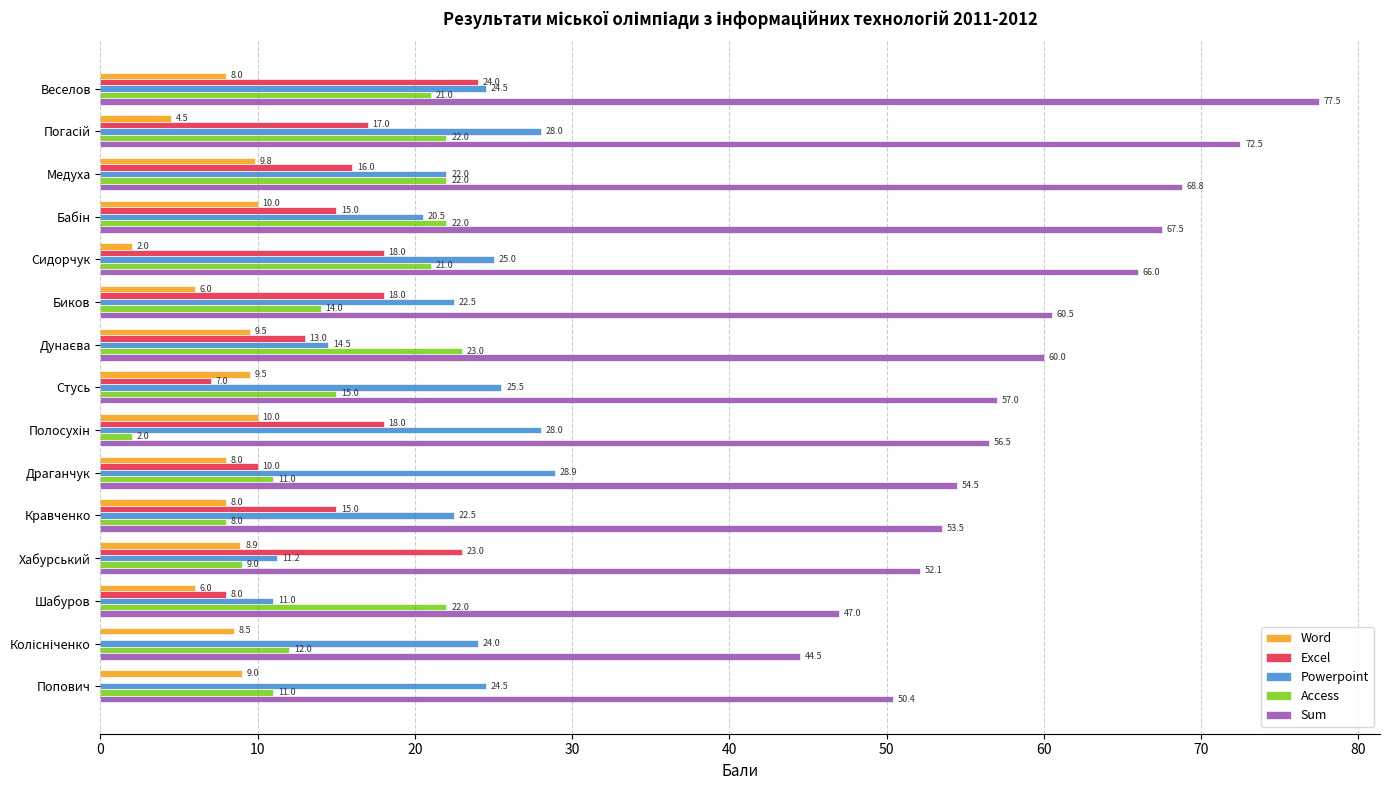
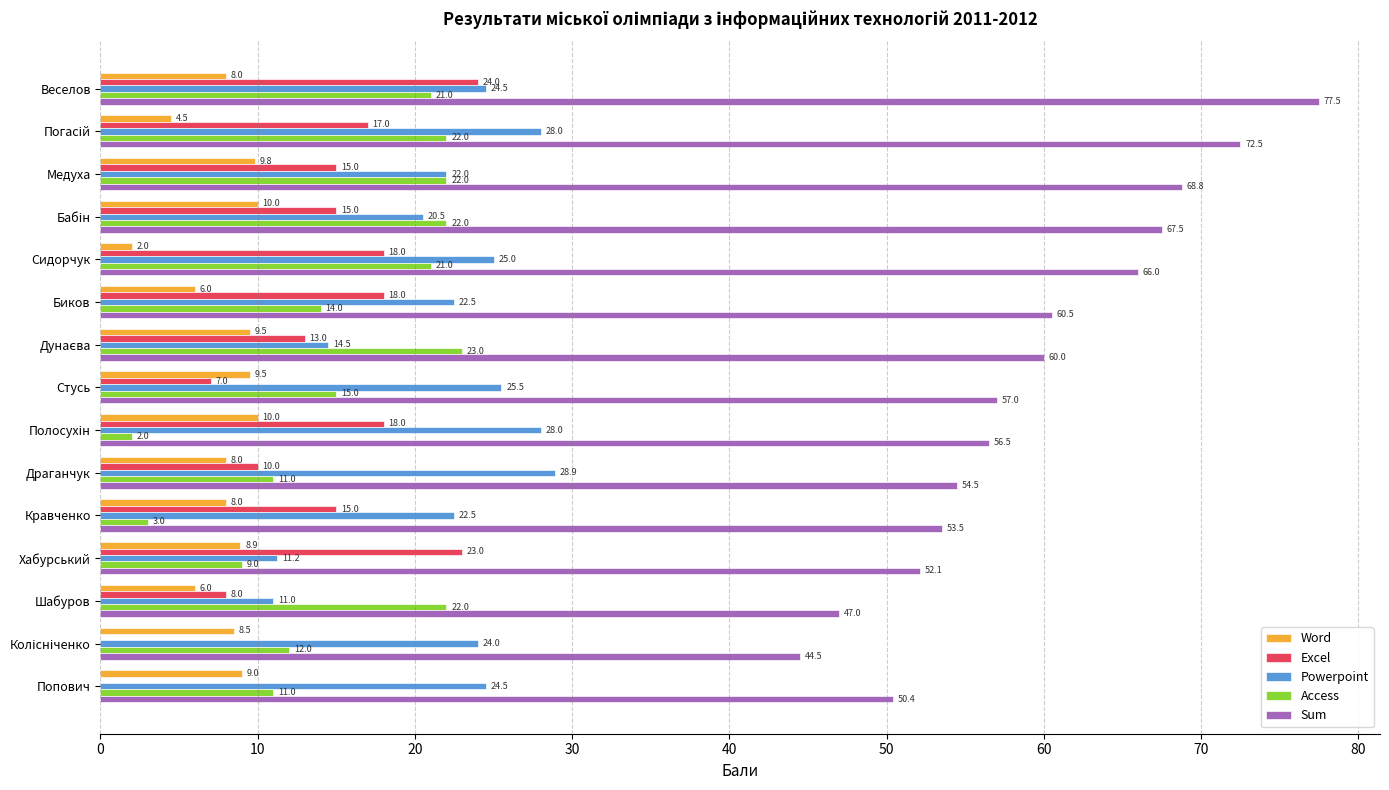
Excel, Медуха: 16.0 -> 15.0
Access, Кравченко: 8.0 -> 3.0
